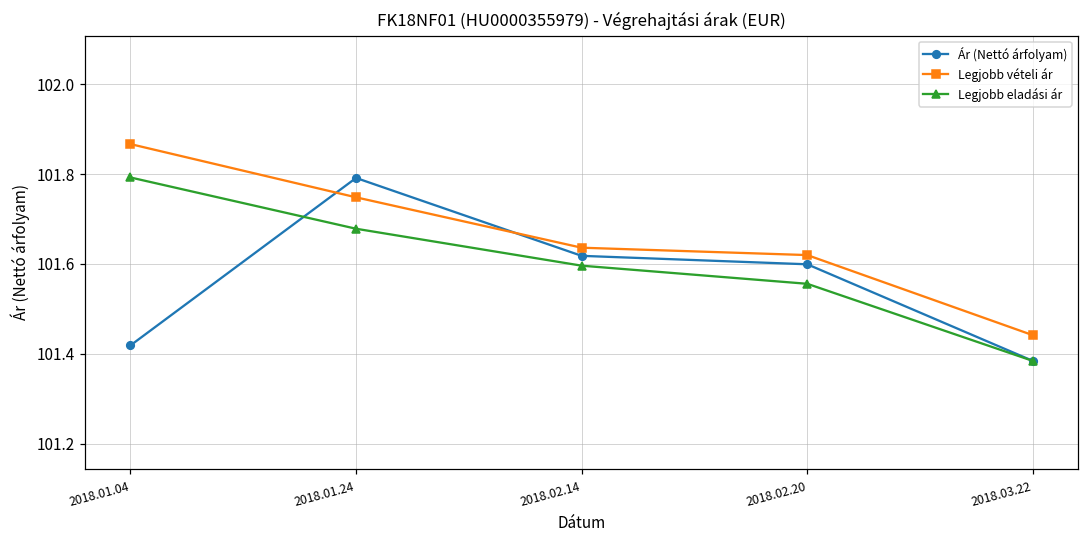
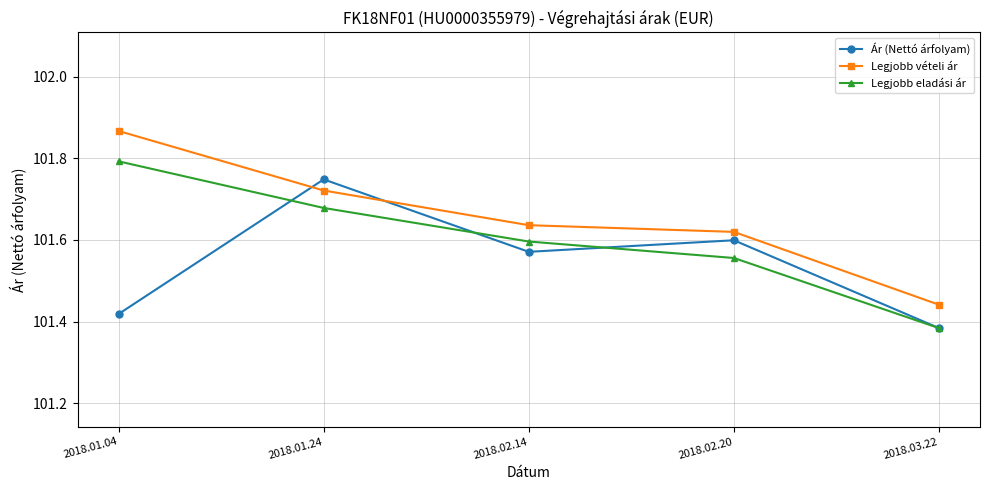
Ár (Nettó árfolyam), 2018.01.24: 101.79 -> 101.75
Legjobb vételi ár, 2018.01.24: 101.75 -> 101.72
Ár (Nettó árfolyam), 2018.02.14: 101.62 -> 101.57
